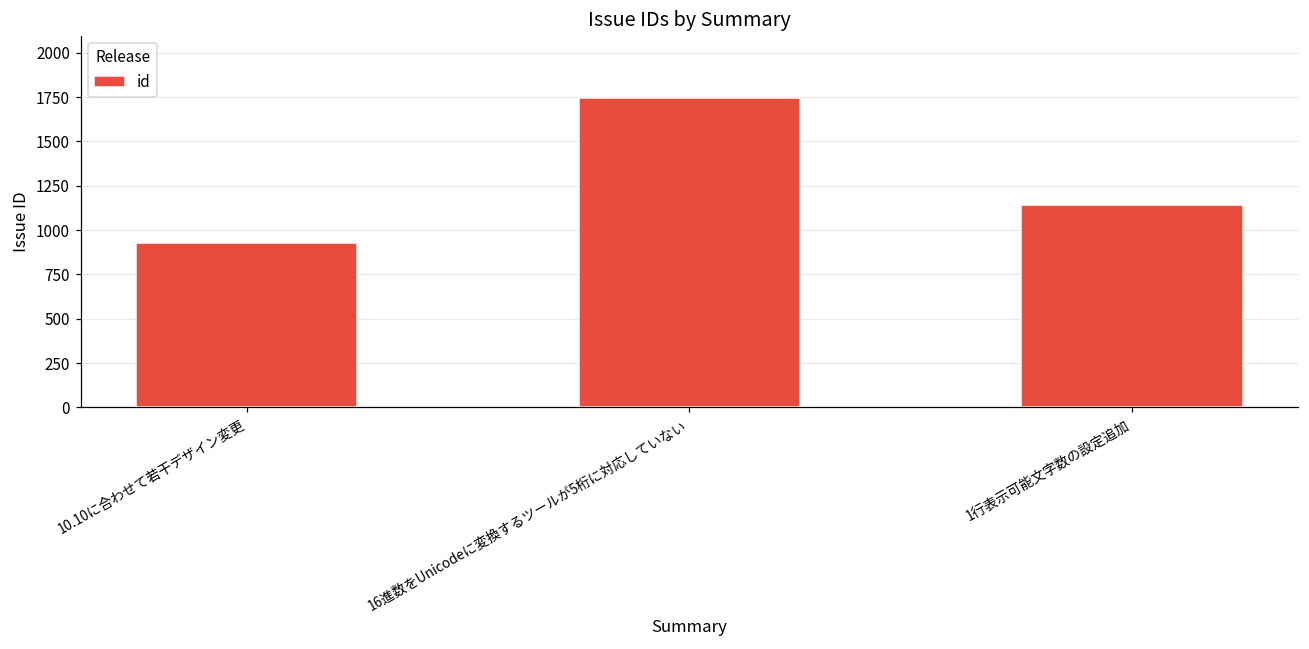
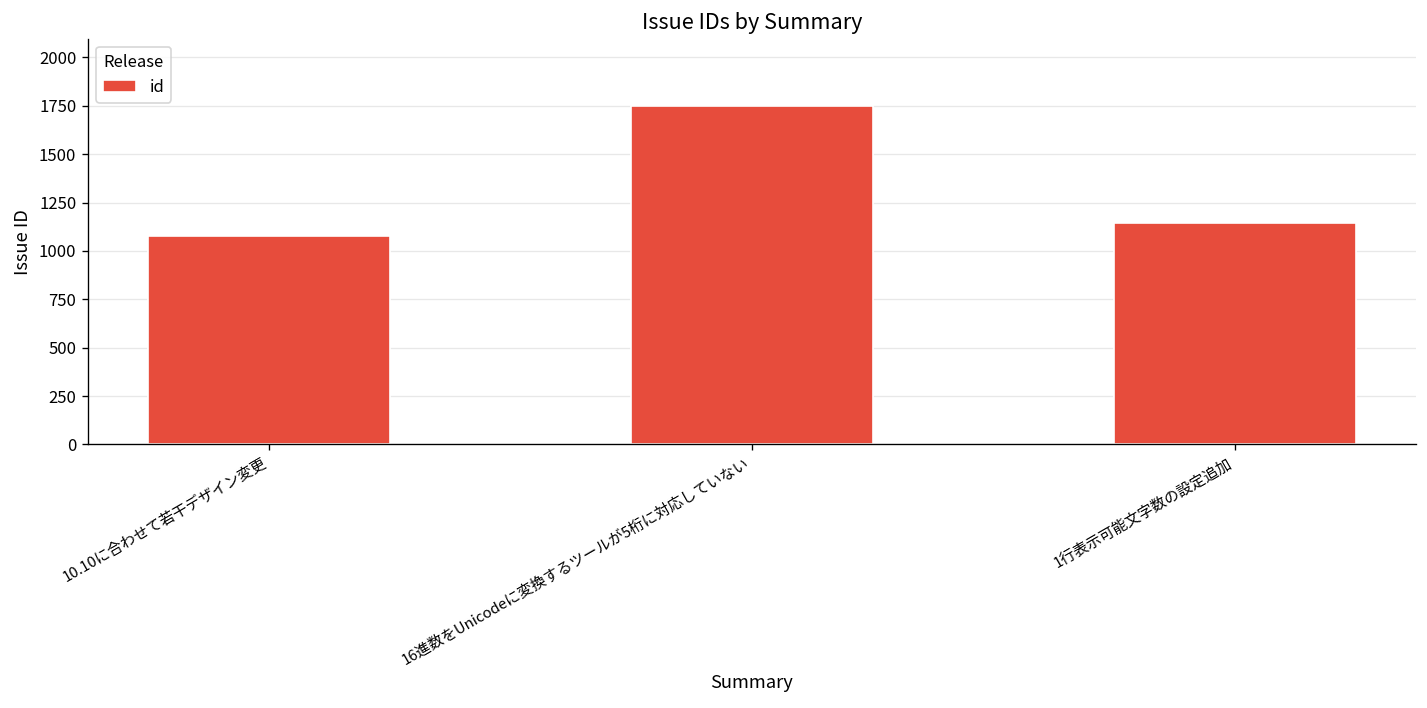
10.10に合わせて若干デザイン変更: 920 -> 1080
